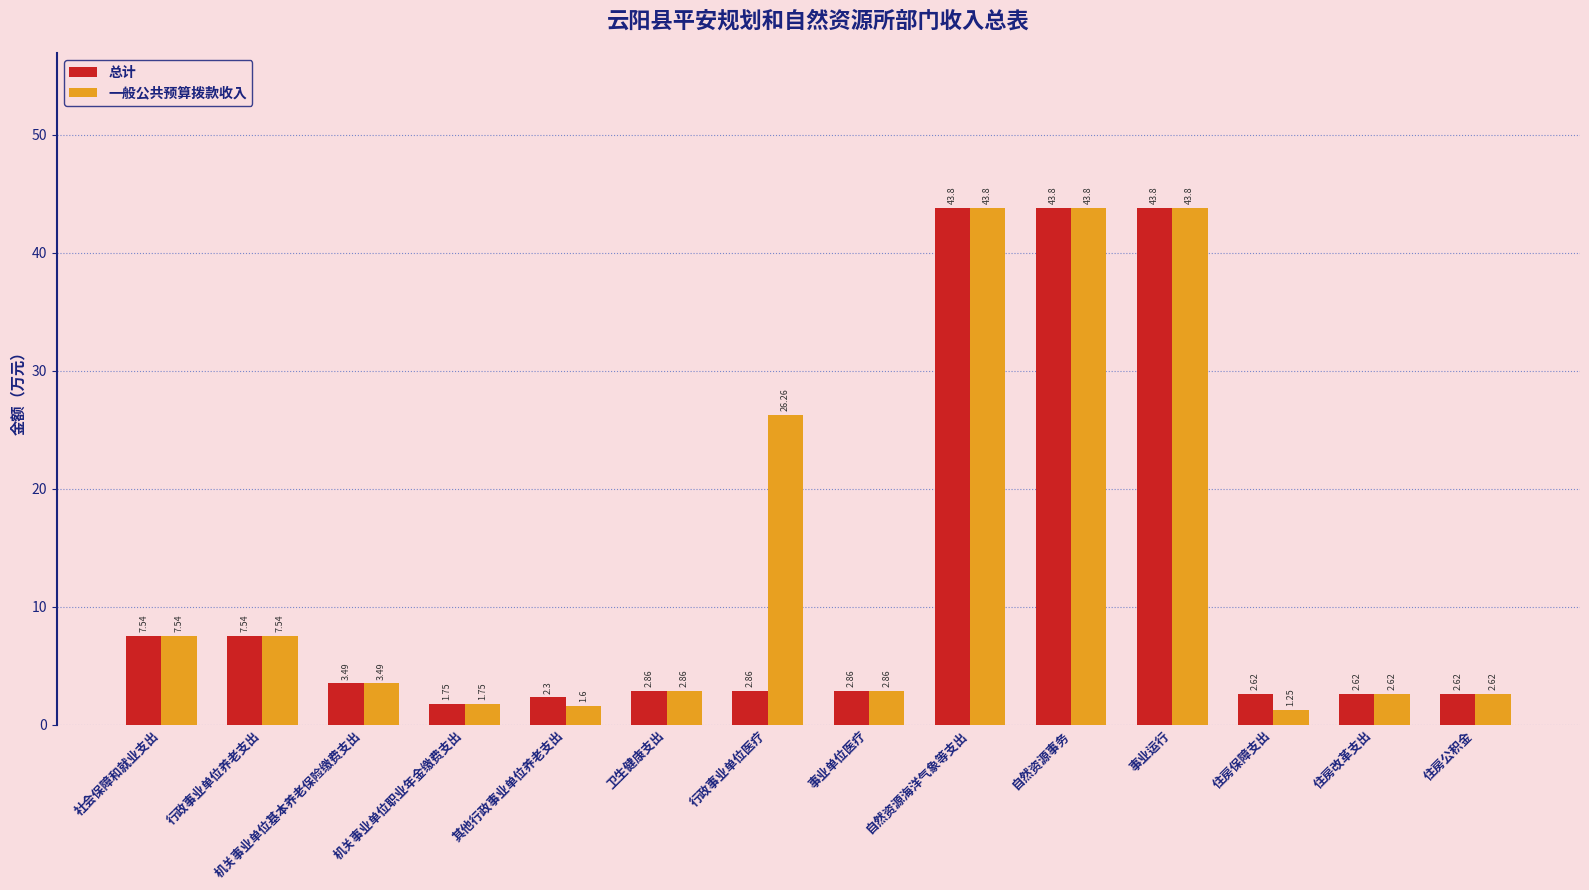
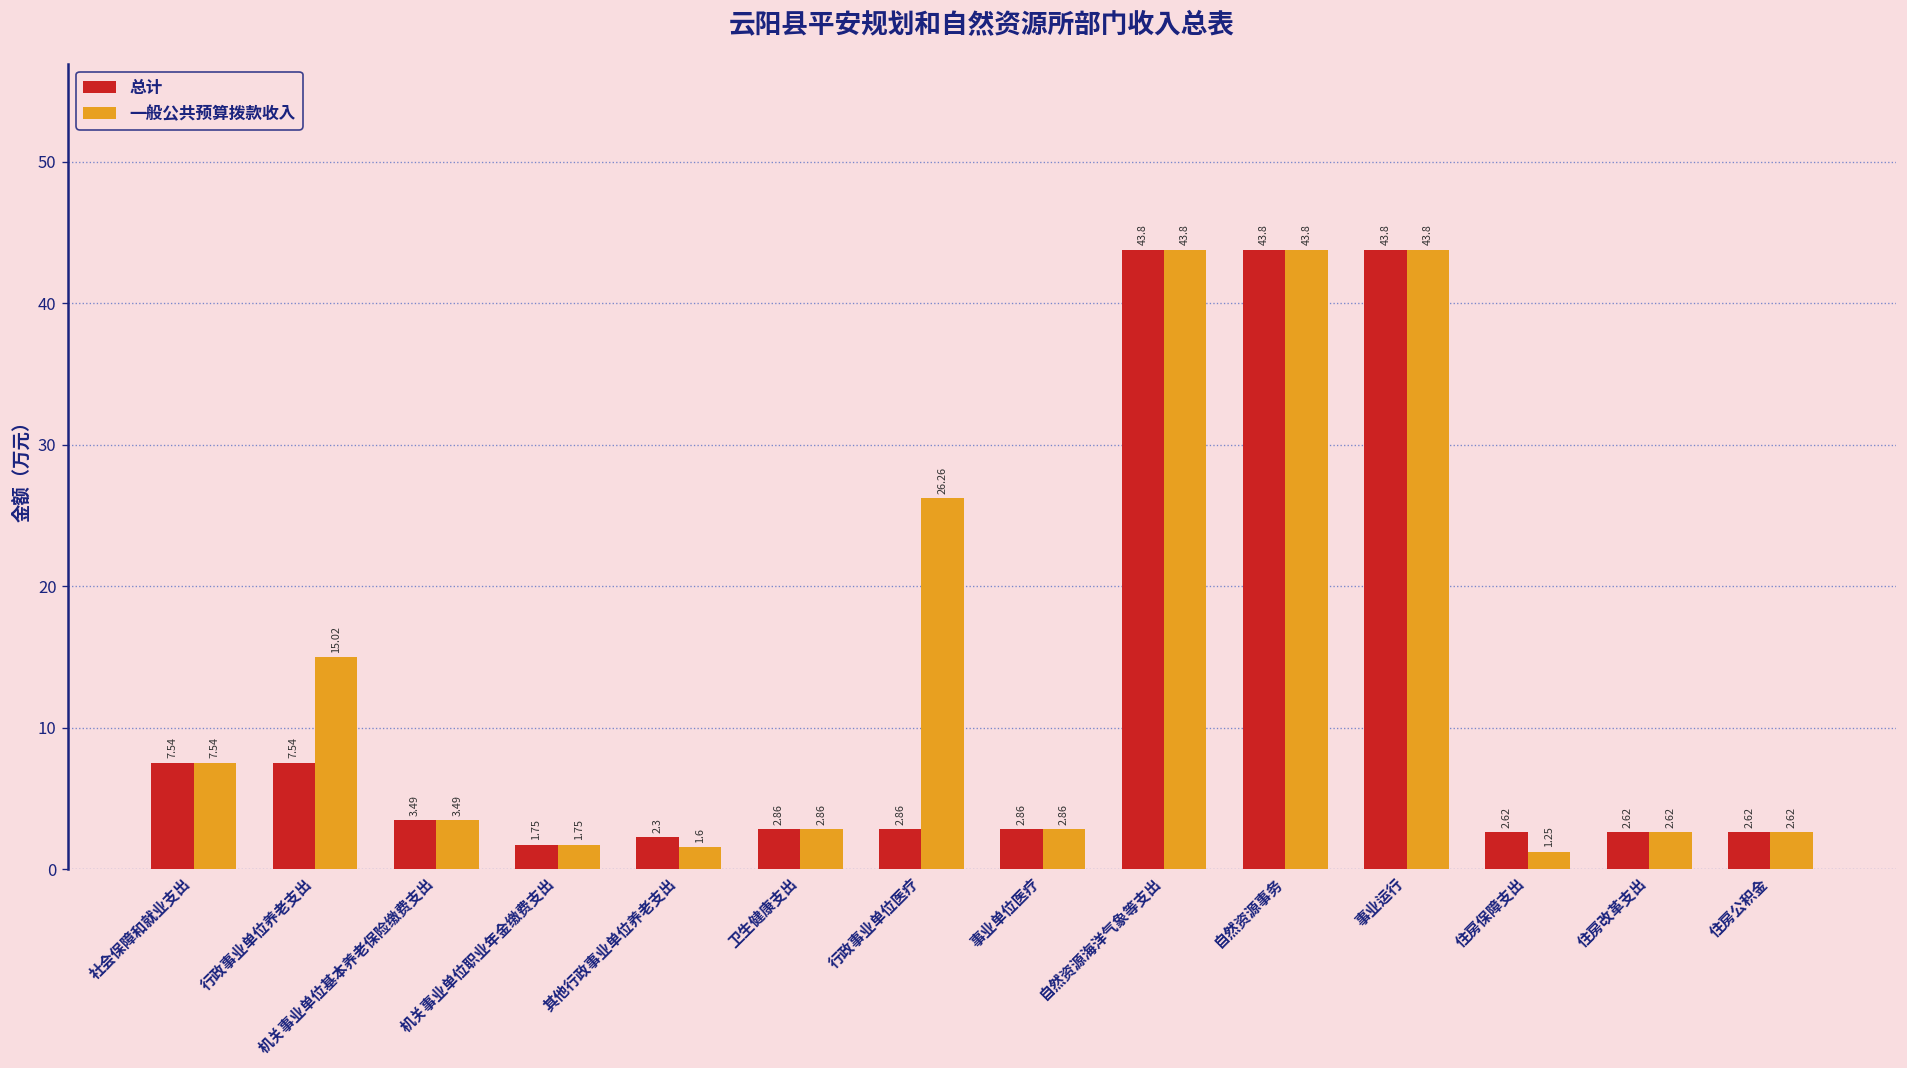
一般公共预算拨款收入, 行政事业单位养老支出: 7.54 -> 15.02
